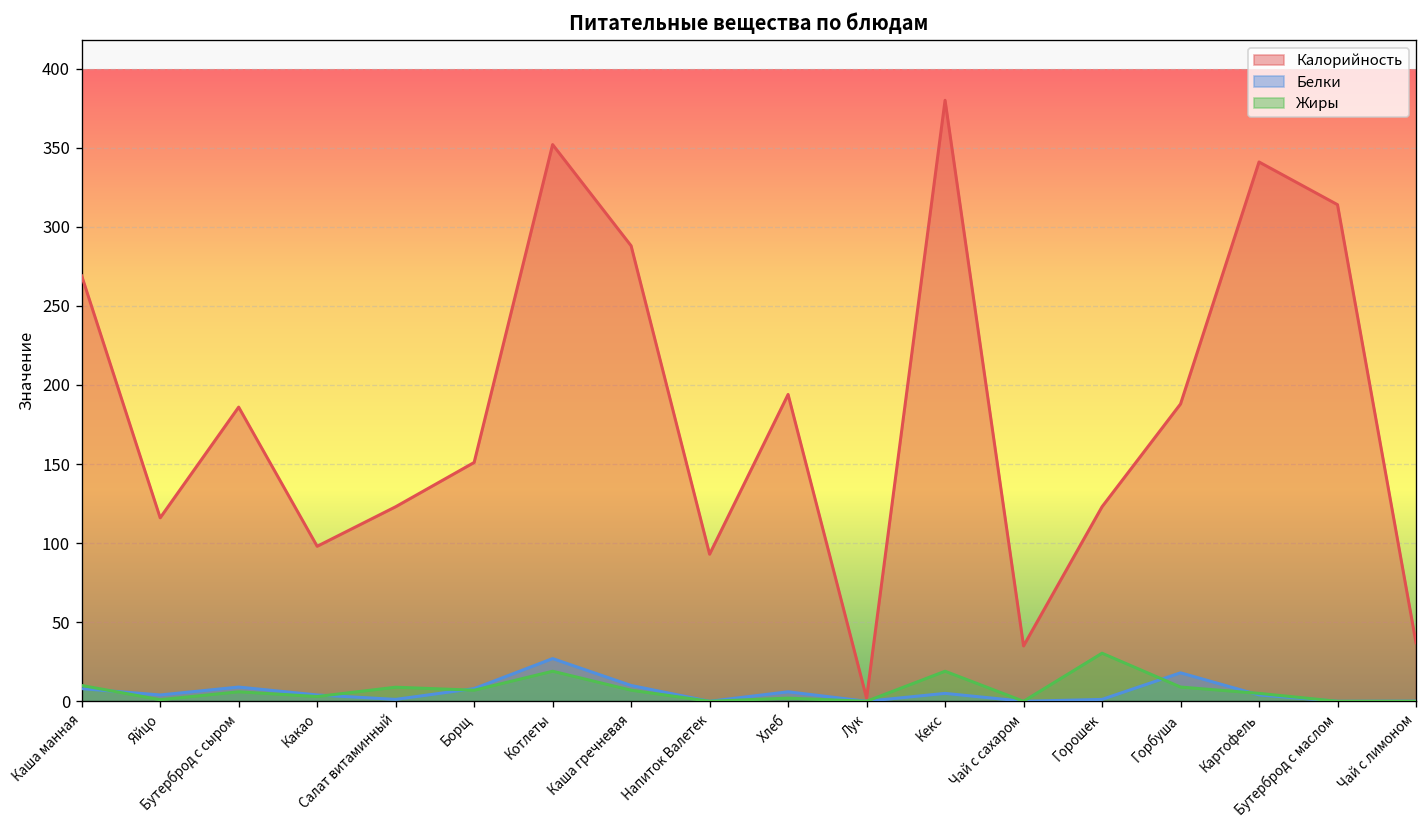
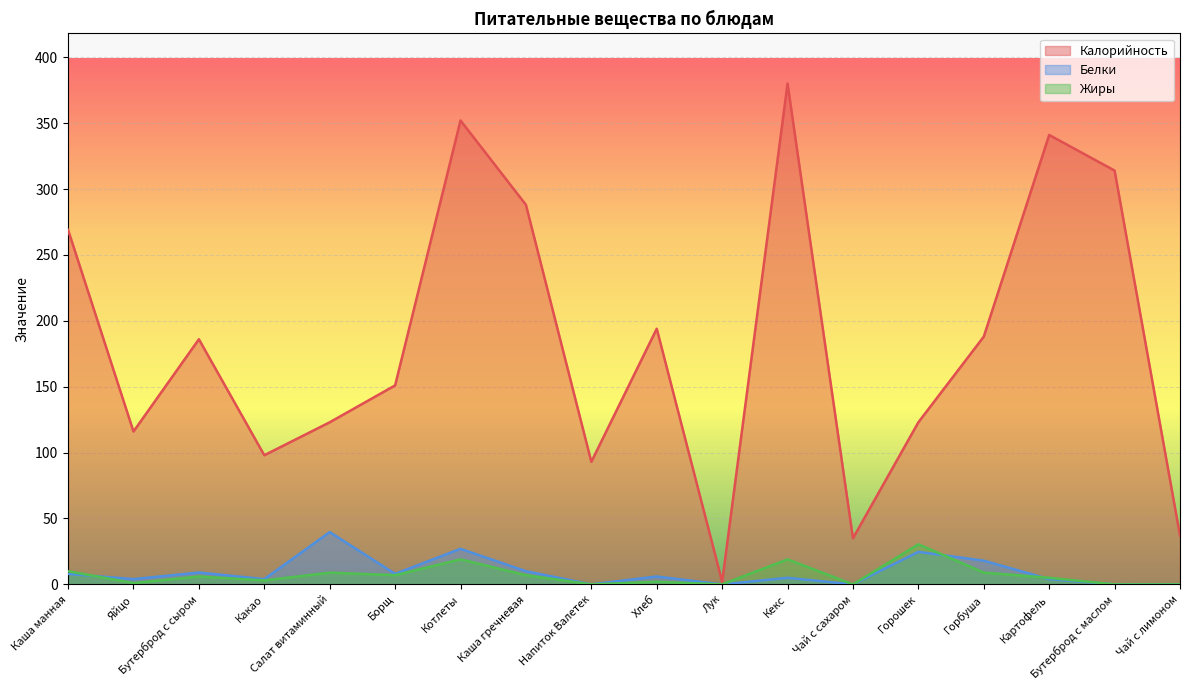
Белки, Салат витаминный: 1 -> 40
Белки, Горошек: 1 -> 25
